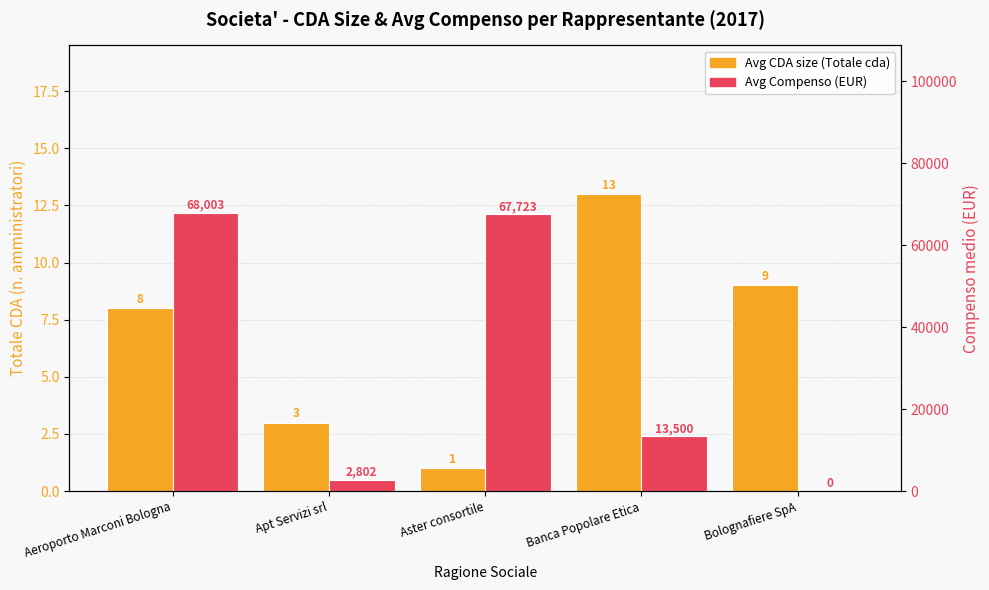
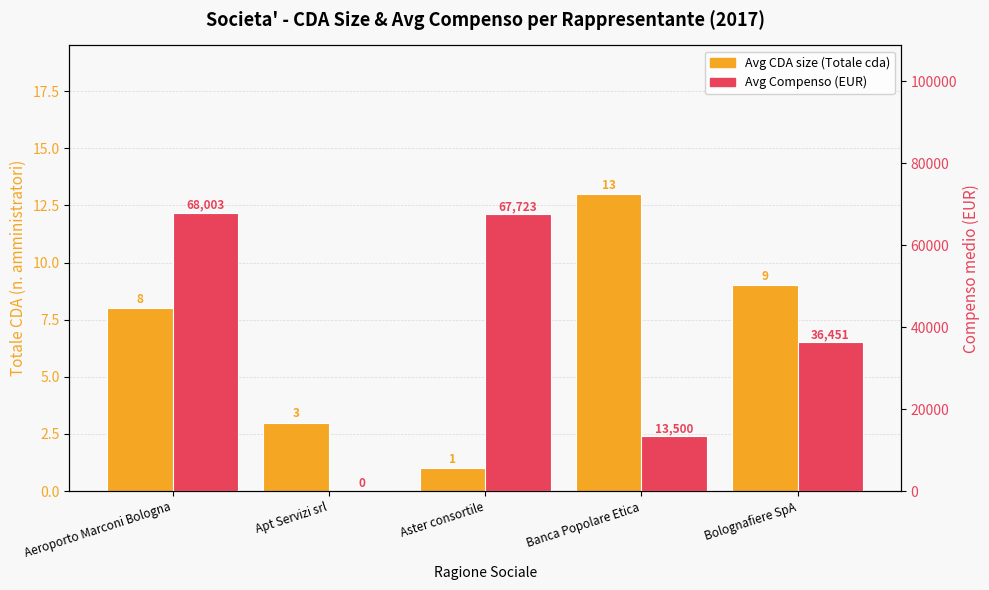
Avg Compenso (EUR), Apt Servizi srl: 2,802 -> 0
Avg Compenso (EUR), Bolognafiere SpA: 0 -> 36,451
